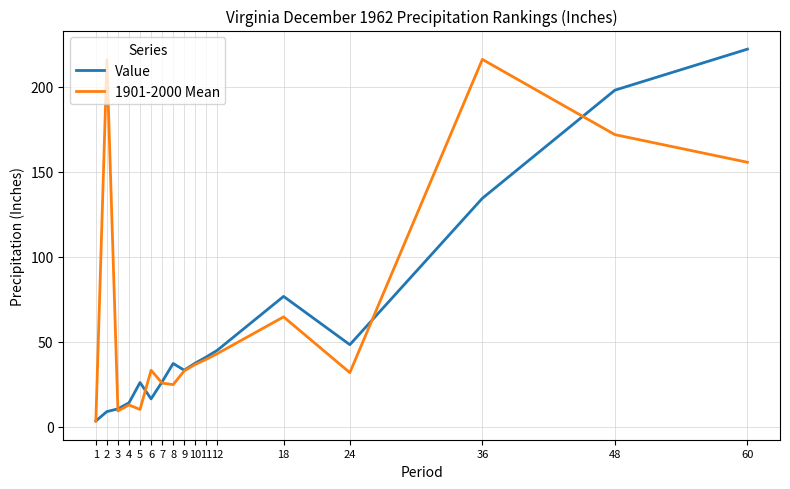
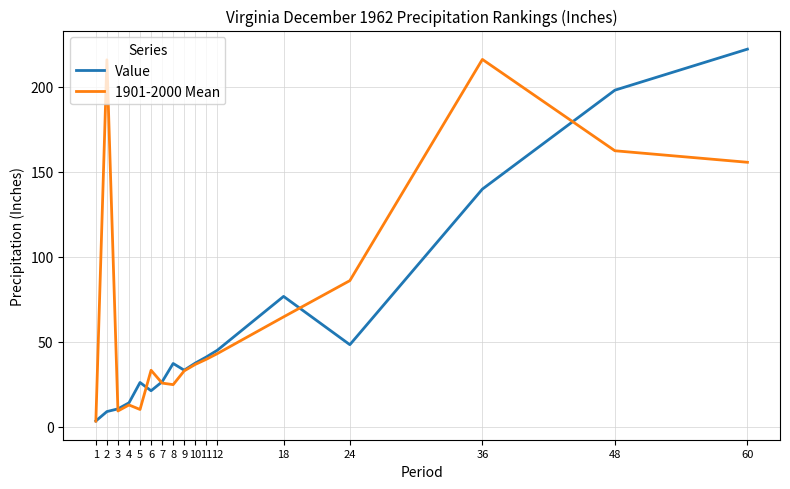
Value, 6: 16 -> 21
1901-2000 Mean, 24: 32 -> 86
Value, 36: 134 -> 140
1901-2000 Mean, 48: 172 -> 162
